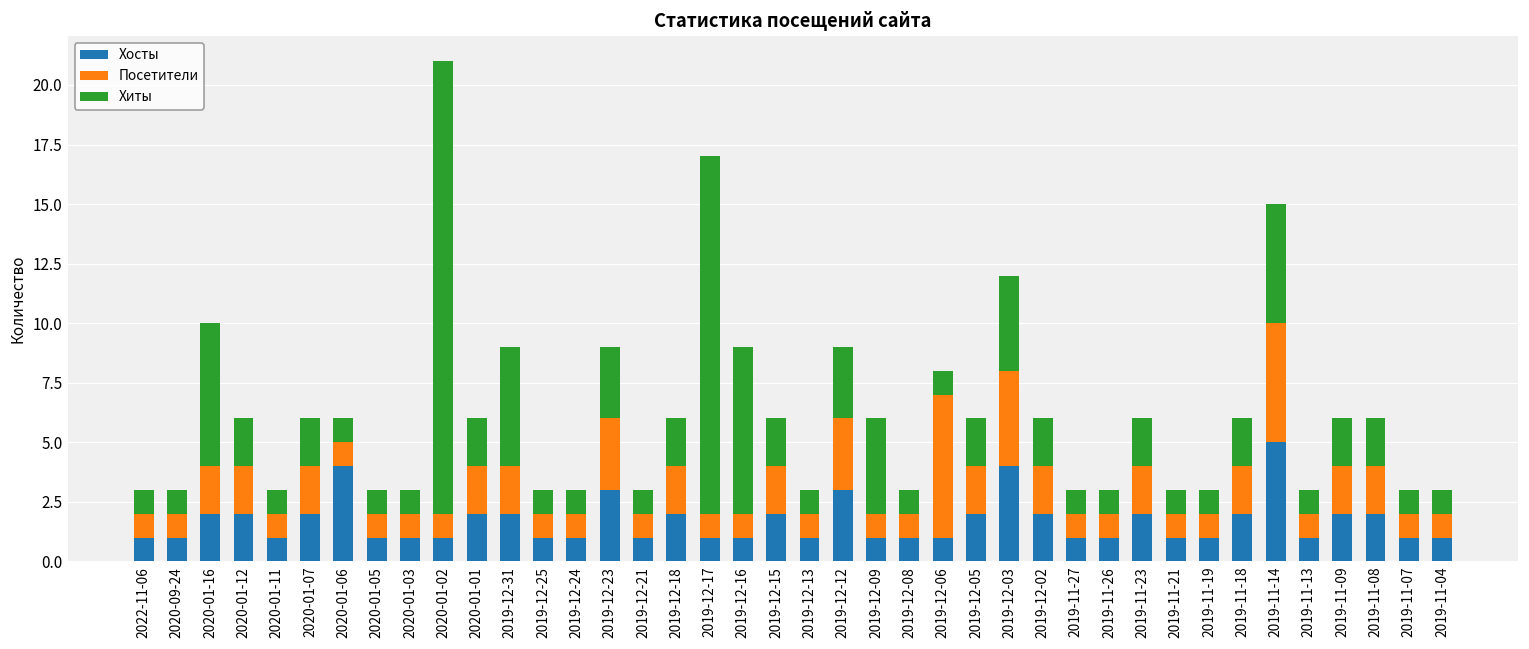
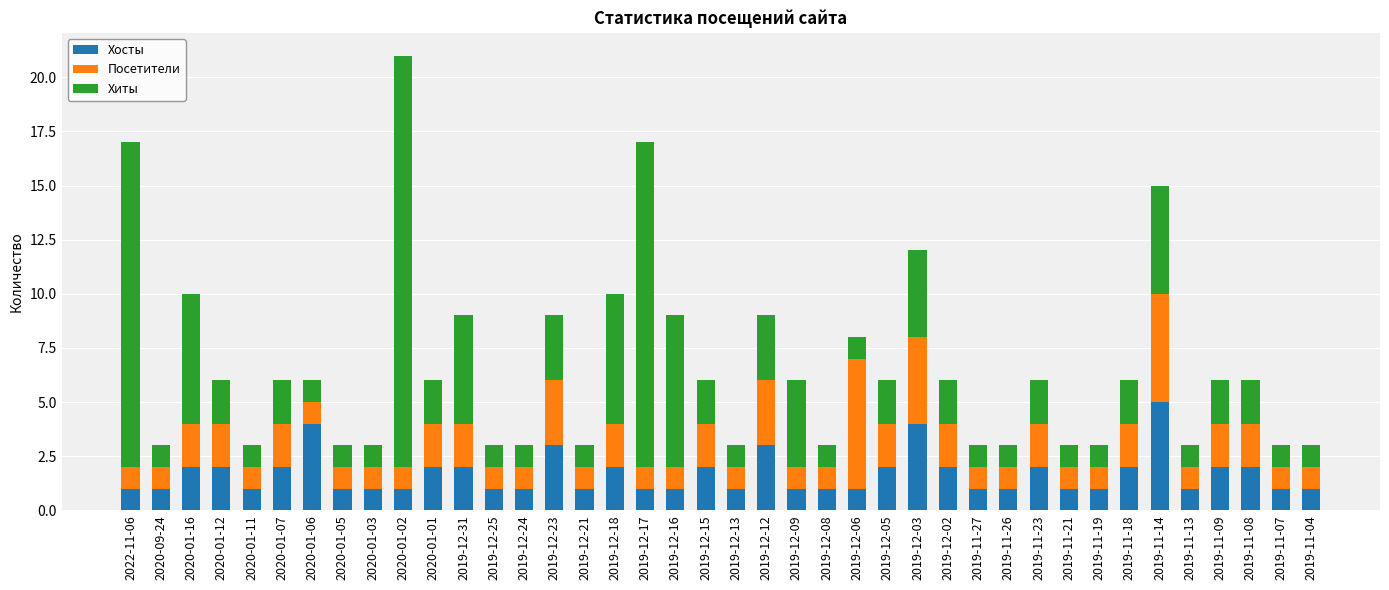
Хиты, 2022-11-06: 1 -> 15
Хиты, 2019-12-18: 2 -> 6
